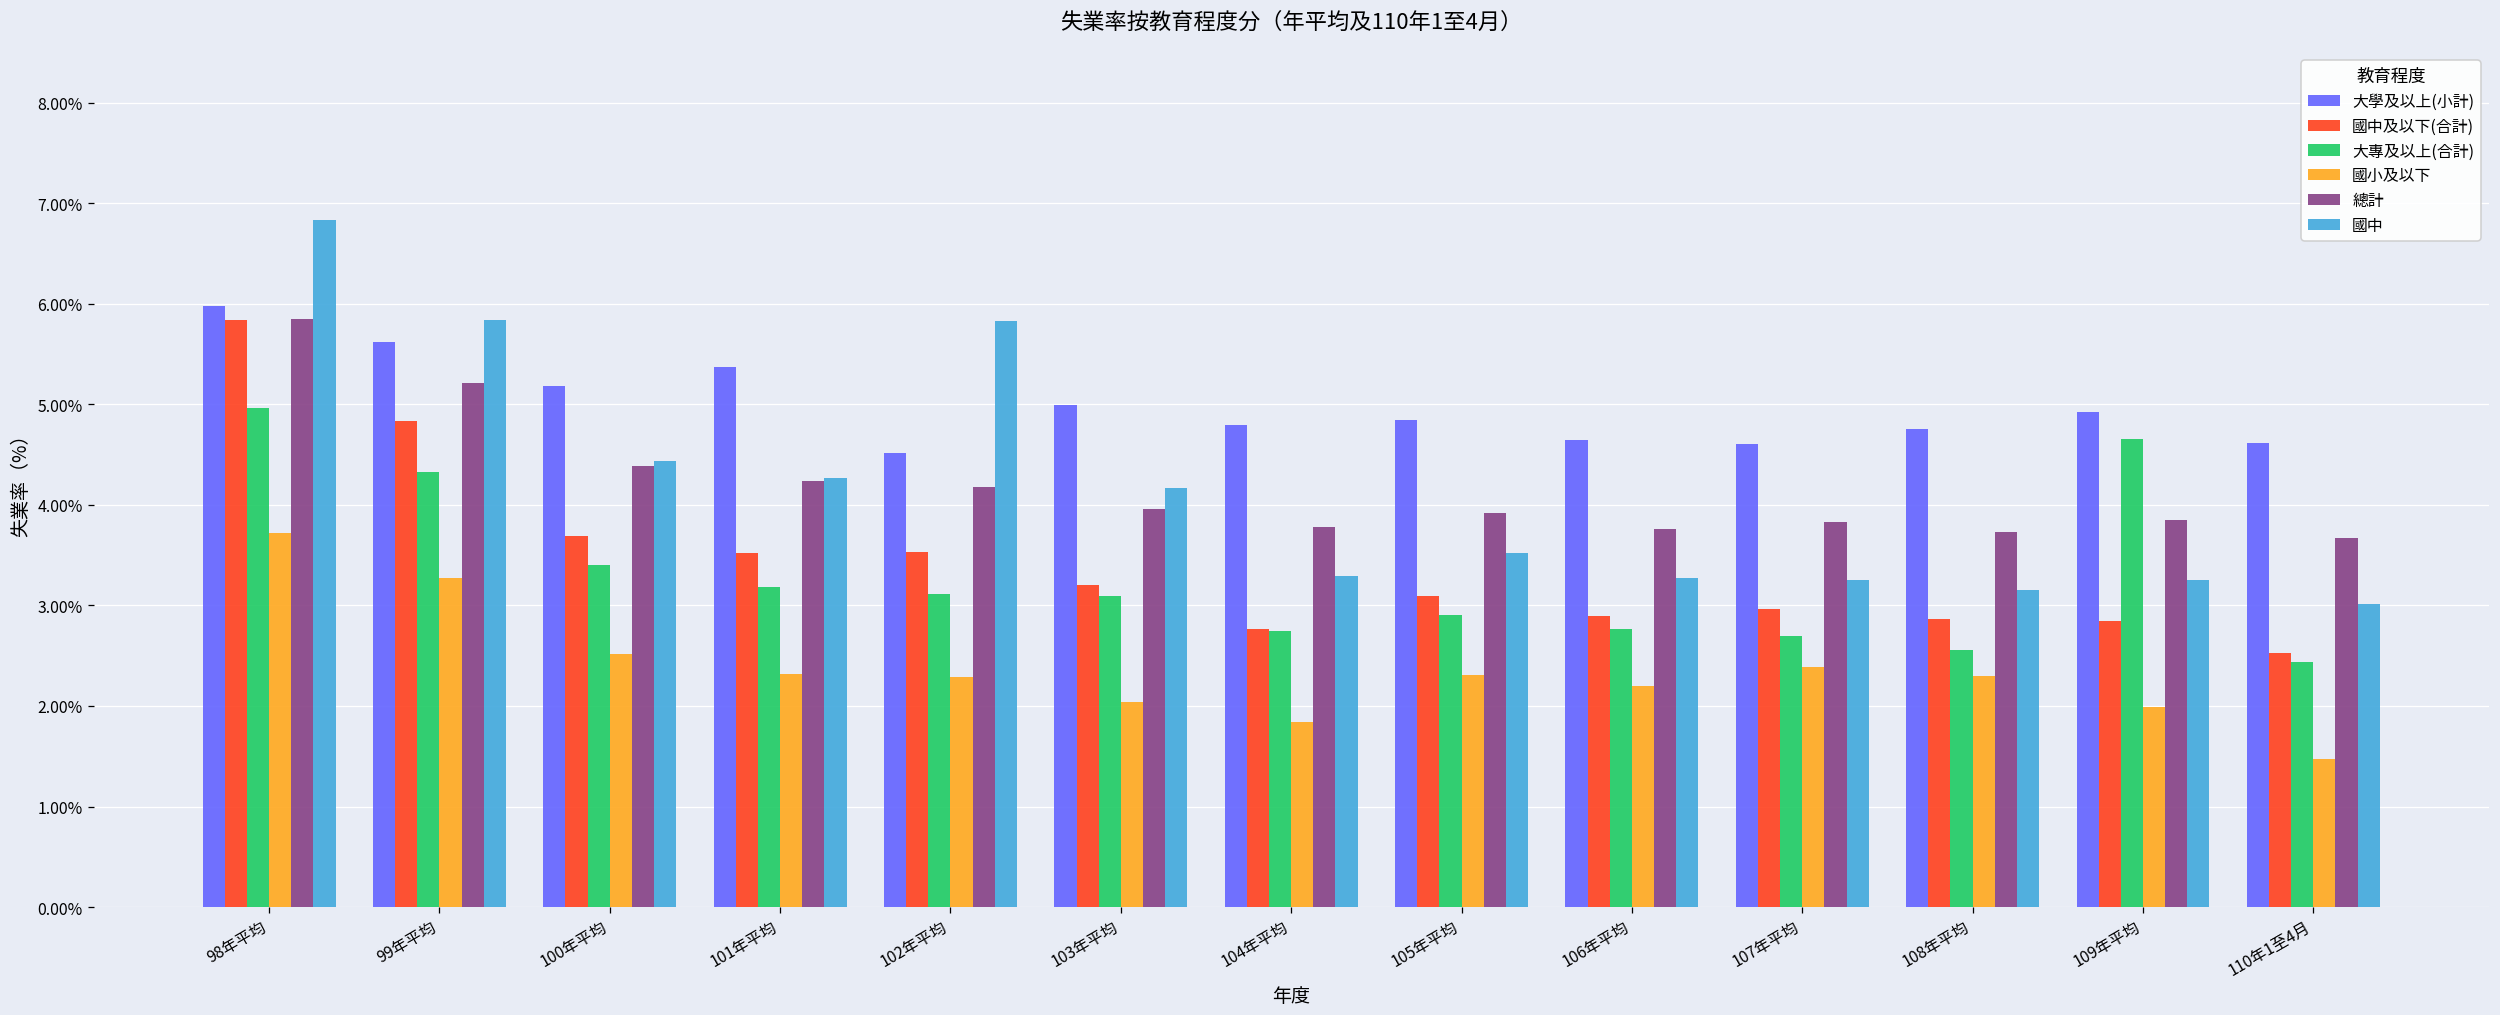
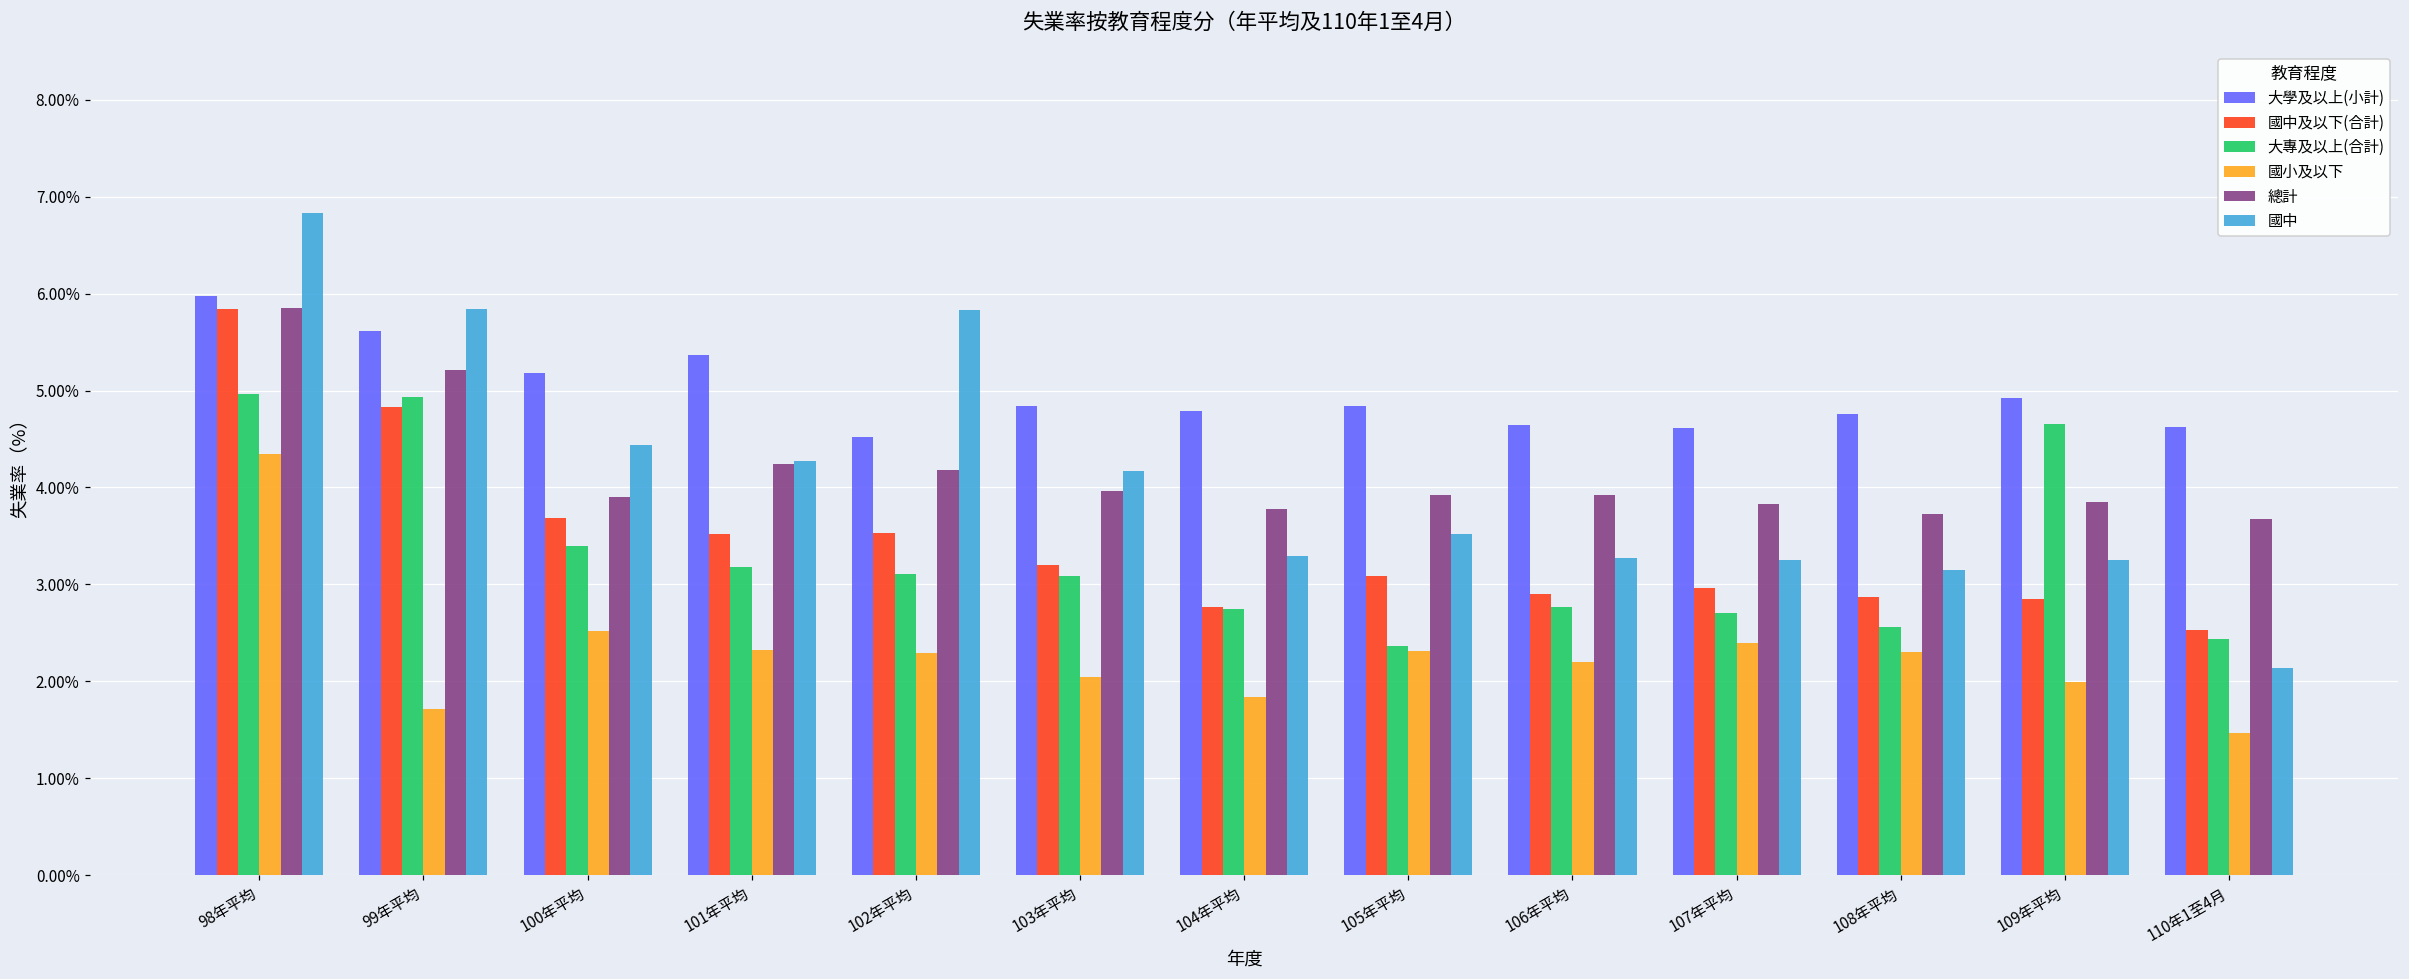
國小及以下, 98年平均: 3.7% -> 4.4%
大專及以上(合計), 99年平均: 4.3% -> 4.9%
國小及以下, 99年平均: 3.3% -> 1.7%
總計, 100年平均: 4.4% -> 3.9%
大學及以上(小計), 103年平均: 5.0% -> 4.8%
大專及以上(合計), 105年平均: 2.9% -> 2.4%
總計, 106年平均: 3.8% -> 3.9%
國中, 110年1至4月: 3.0% -> 2.1%
